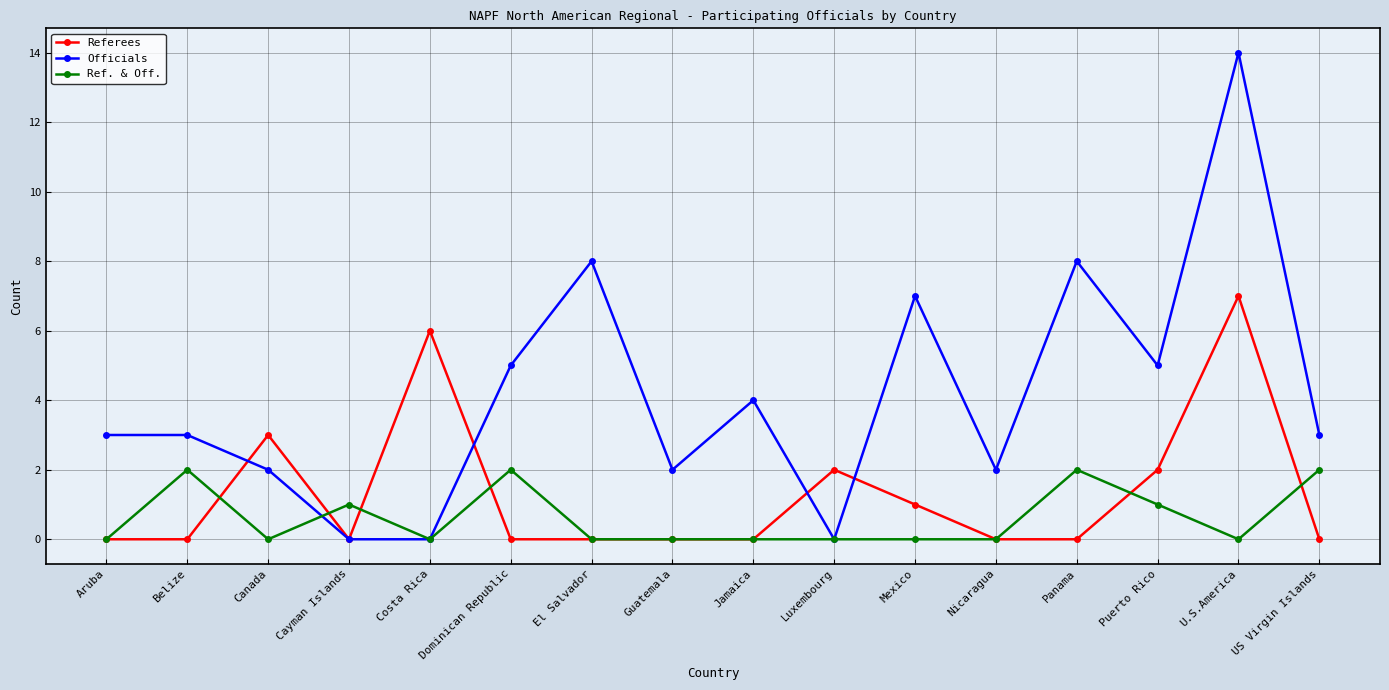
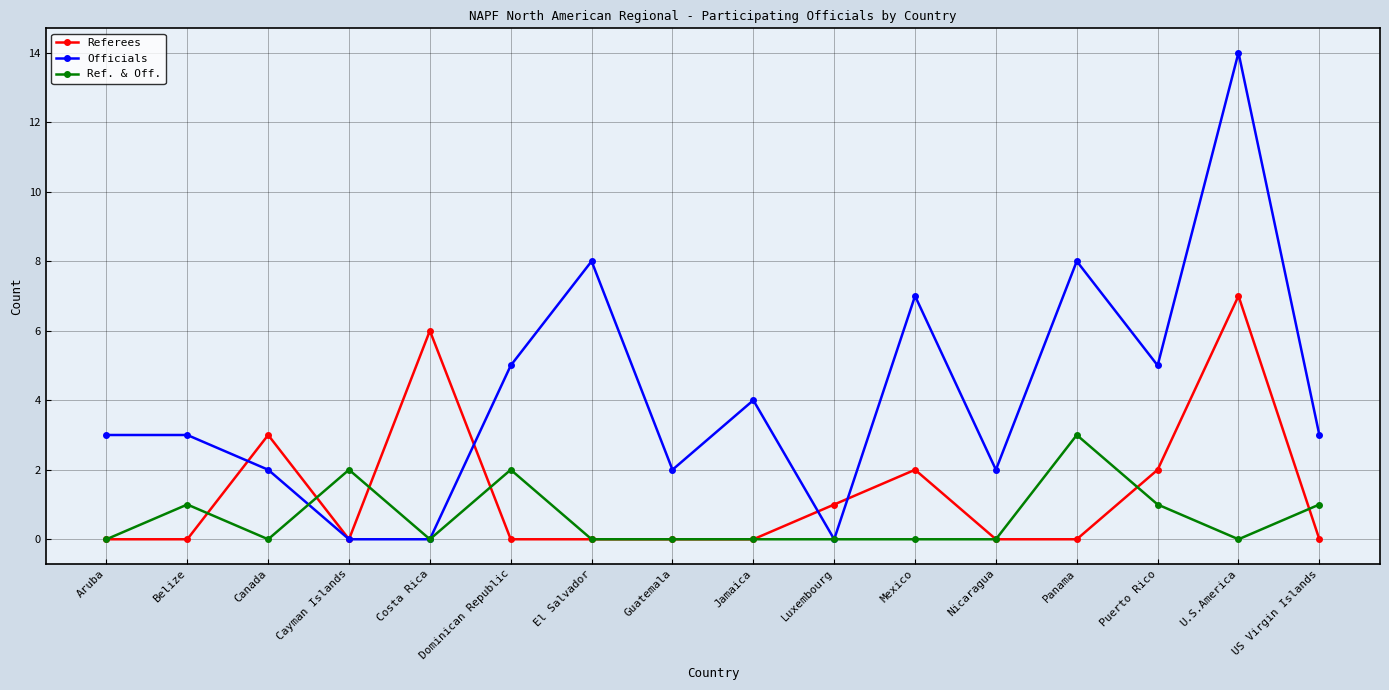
Ref. & Off., Belize: 2 -> 1
Ref. & Off., Cayman Islands: 1 -> 2
Referees, Luxembourg: 2 -> 1
Referees, Mexico: 1 -> 2
Ref. & Off., Panama: 2 -> 3
Ref. & Off., US Virgin Islands: 2 -> 1
